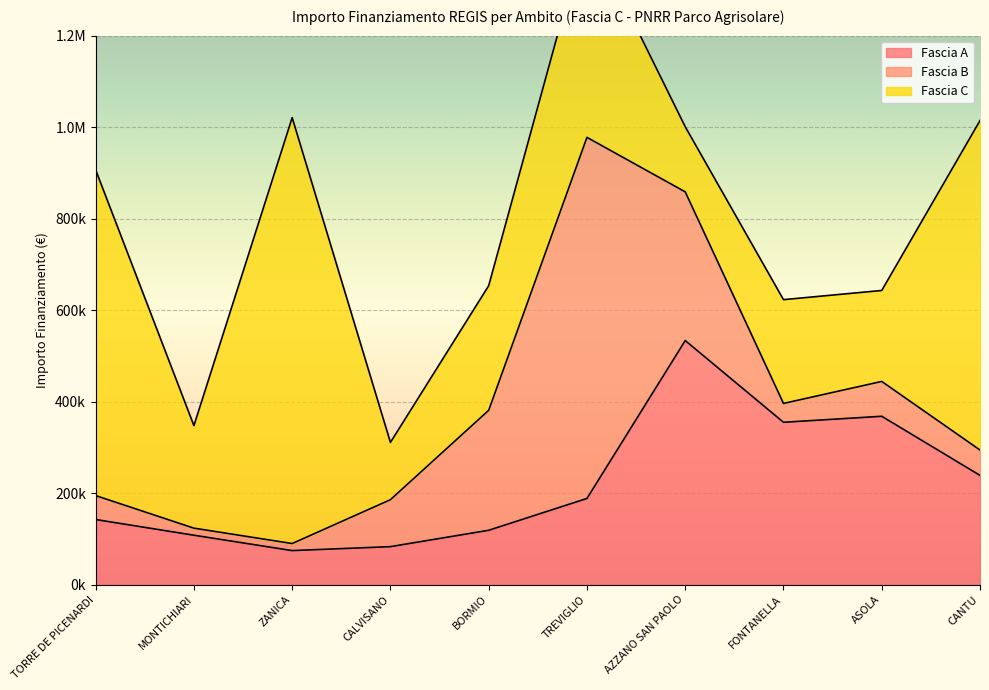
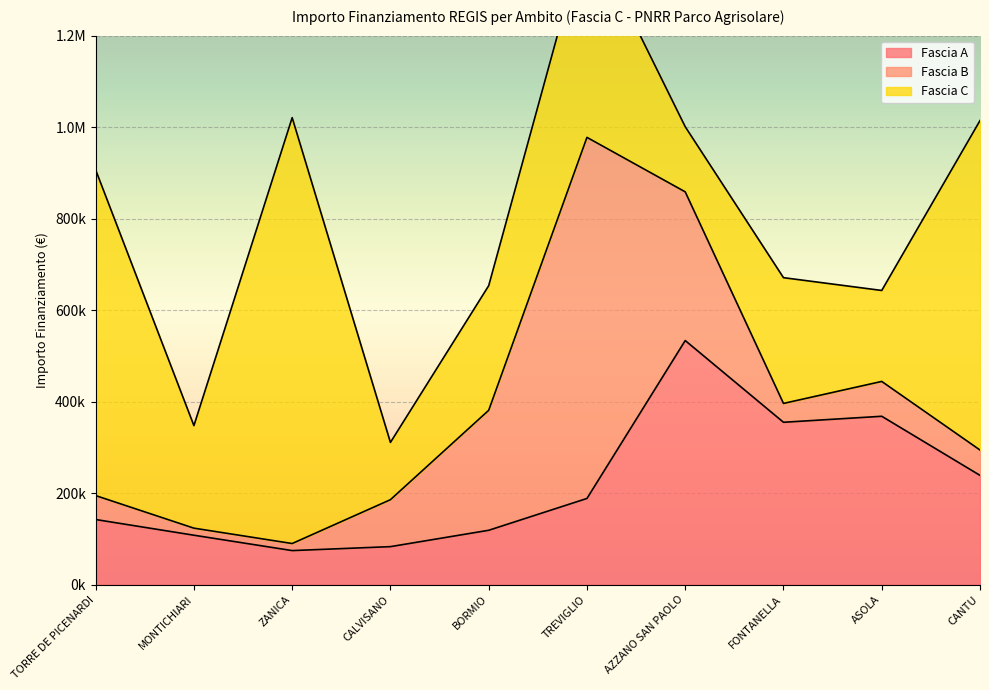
Fascia C, FONTANELLA: 230000 -> 270000
